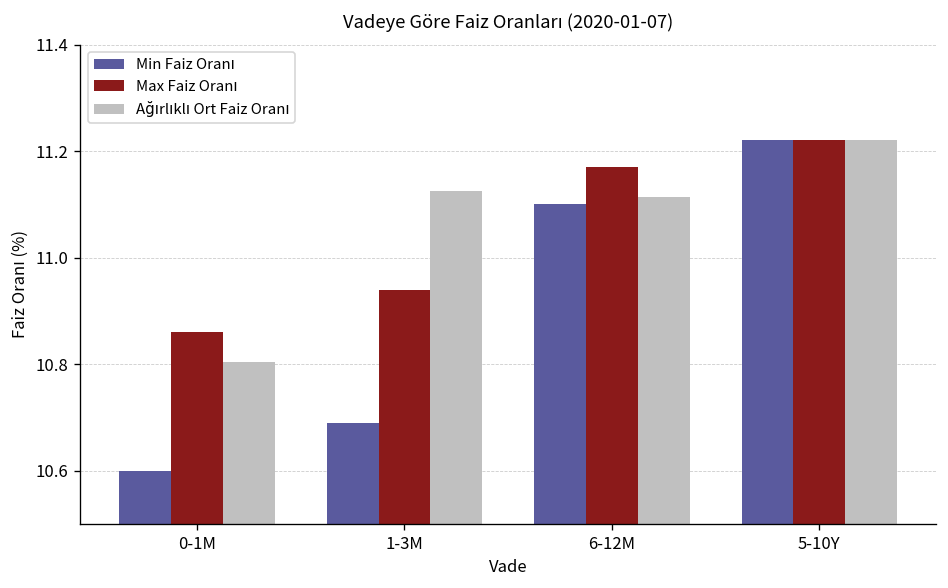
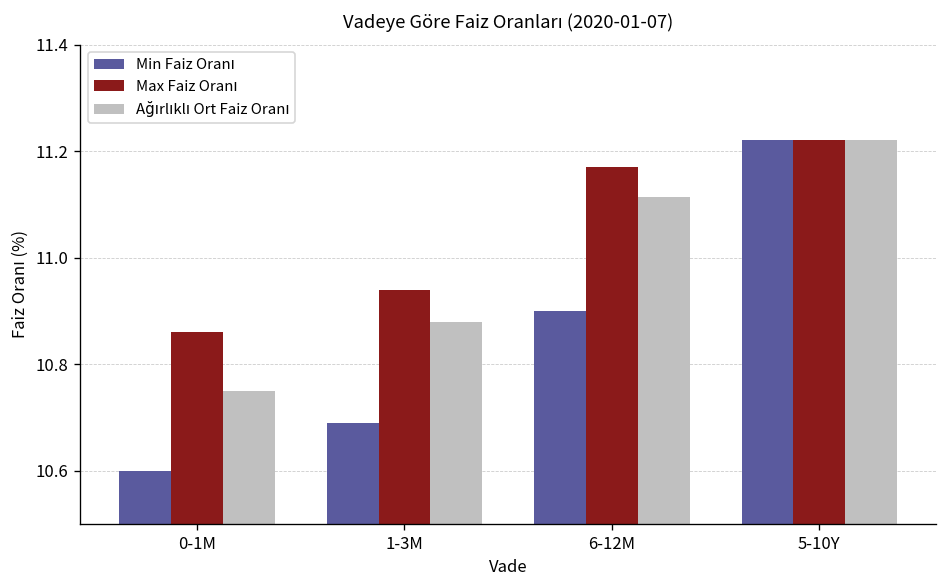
Ağırlıklı Ort Faiz Oranı, 0-1M: 10.80 -> 10.75
Ağırlıklı Ort Faiz Oranı, 1-3M: 11.13 -> 10.88
Min Faiz Oranı, 6-12M: 11.1 -> 10.9
